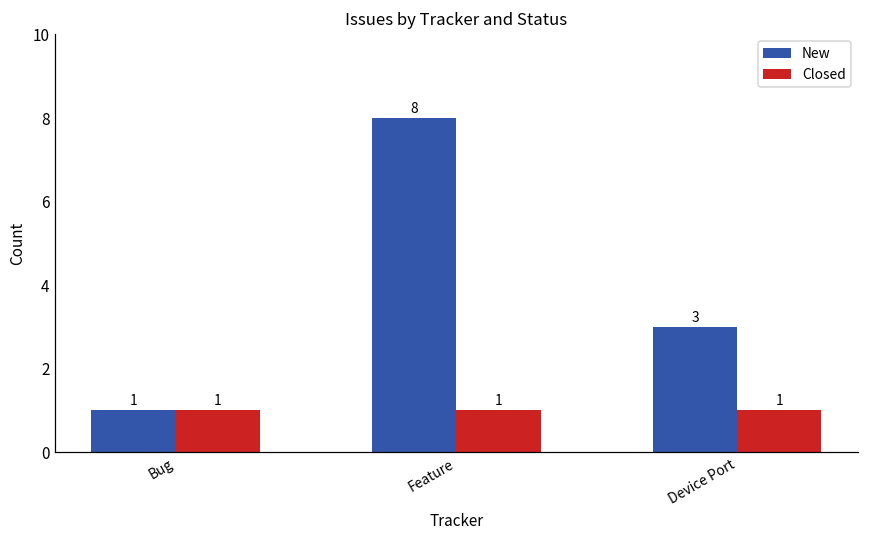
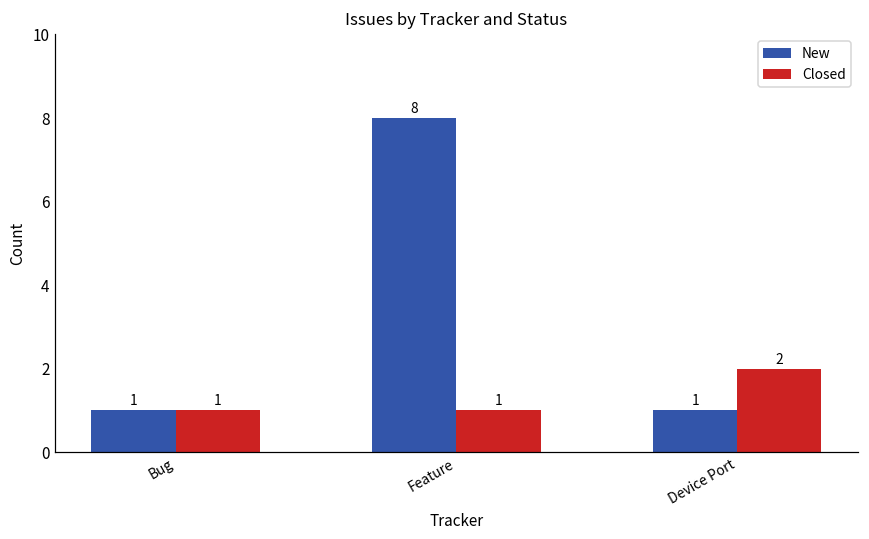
New, Device Port: 3 -> 1
Closed, Device Port: 1 -> 2
